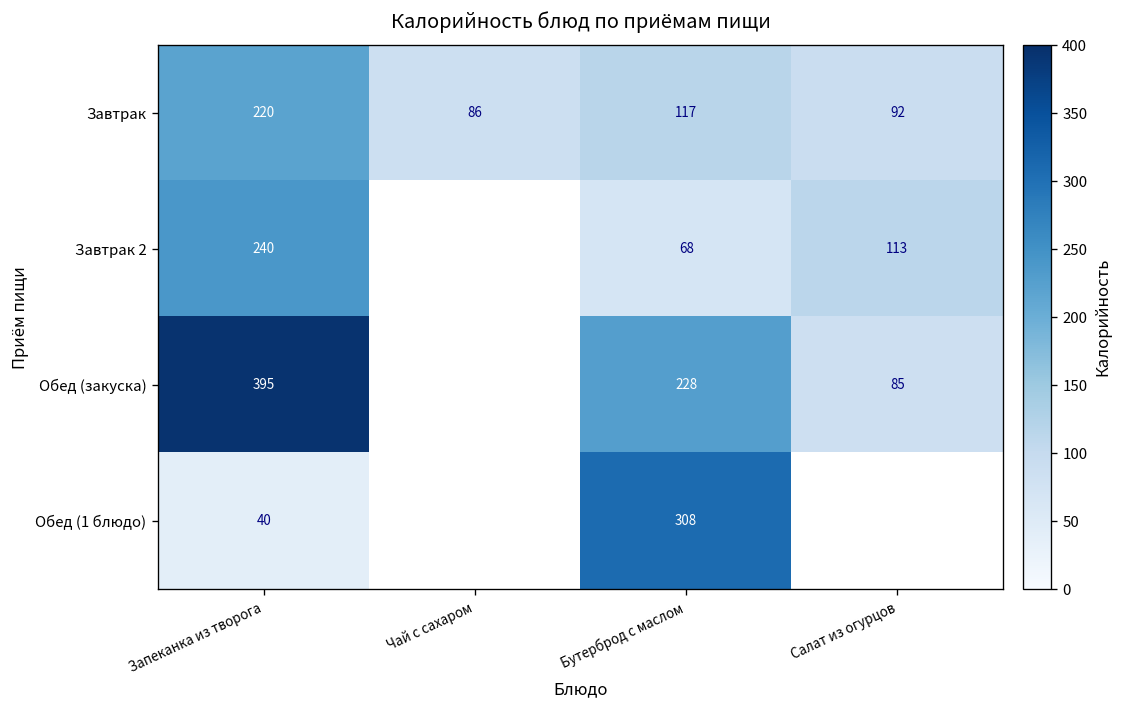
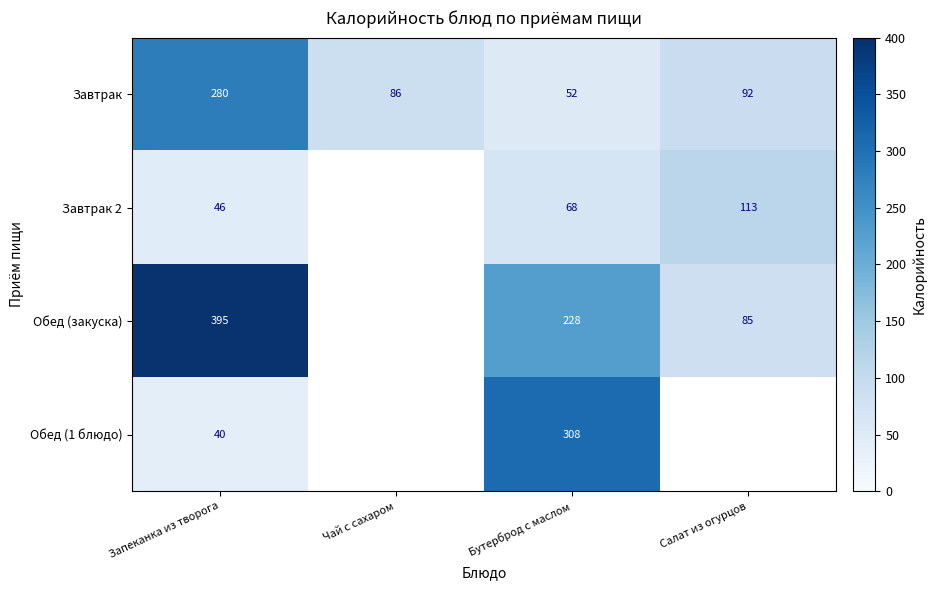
Завтрак, Запеканка из творога: 220 -> 280
Завтрак, Бутерброд с маслом: 117 -> 52
Завтрак 2, Запеканка из творога: 240 -> 46
